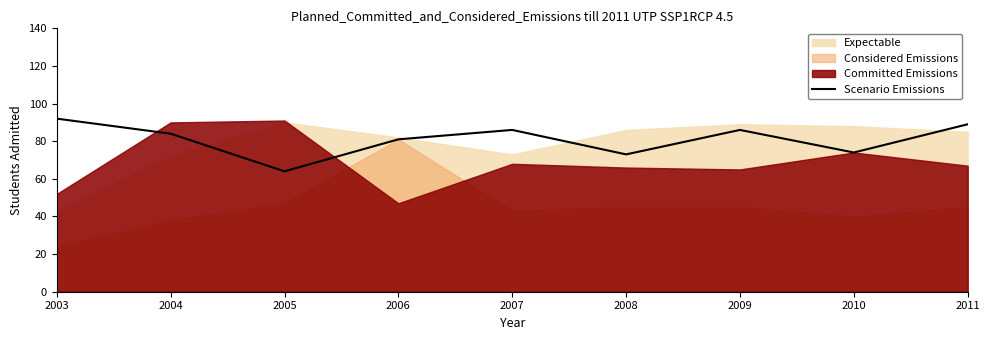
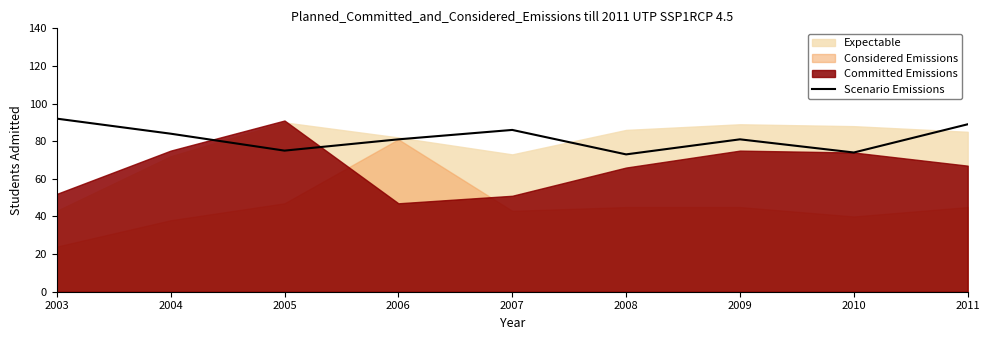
Committed Emissions, 2004: 90 -> 75
Scenario Emissions, 2005: 64 -> 75
Committed Emissions, 2007: 68 -> 51
Scenario Emissions, 2009: 86 -> 81
Committed Emissions, 2009: 65 -> 75
